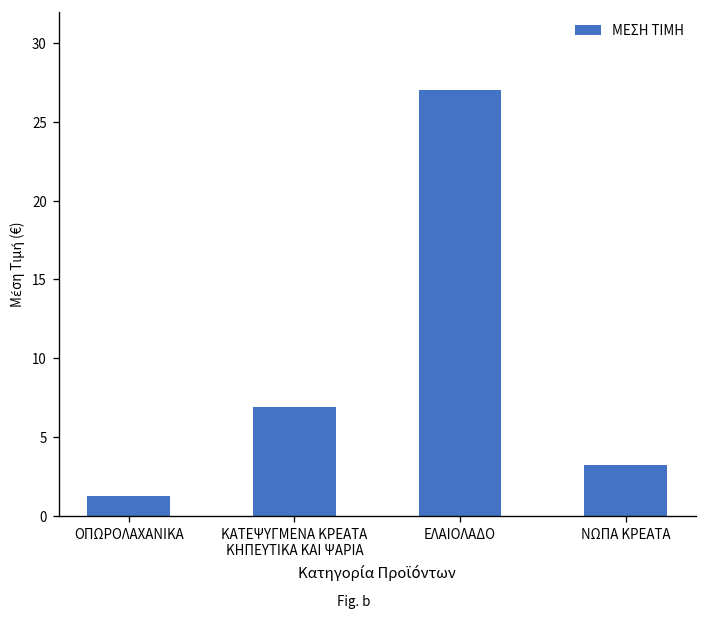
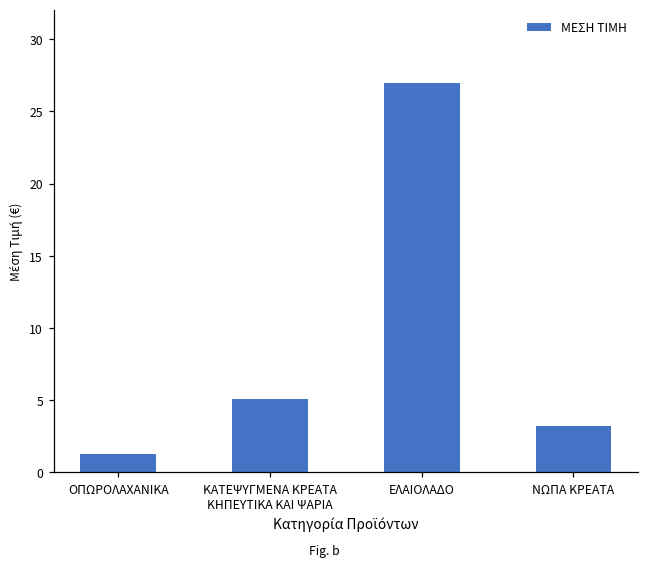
ΚΑΤΕΨΥΓΜΕΝΑ ΚΡΕΑΤΑ ΚΗΠΕΥΤΙΚΑ ΚΑΙ ΨΑΡΙΑ: 6.9 -> 5.1
